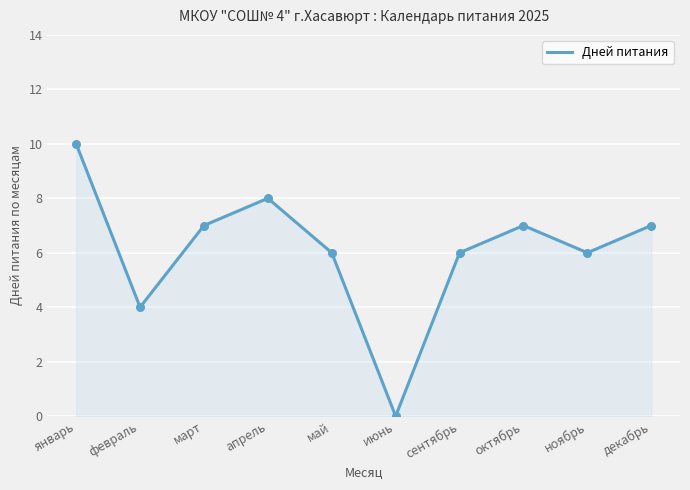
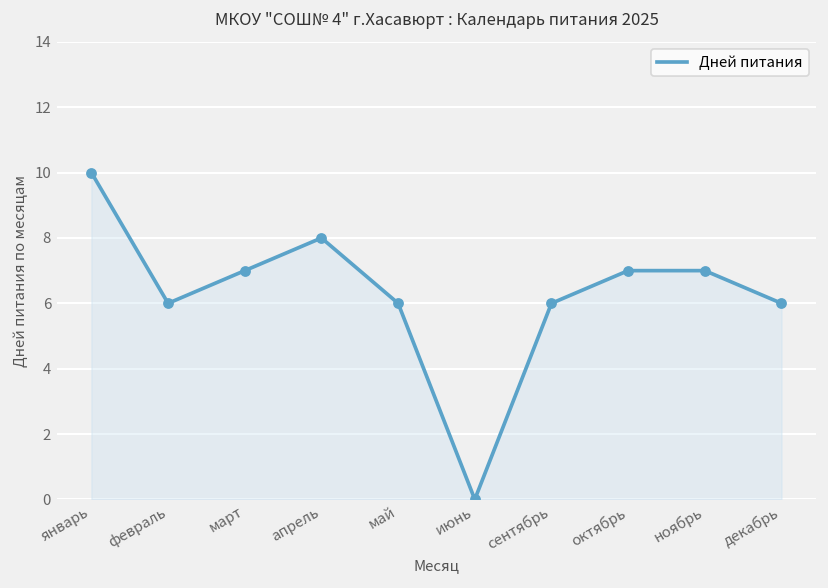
февраль: 4 -> 6
ноябрь: 6 -> 7
декабрь: 7 -> 6
